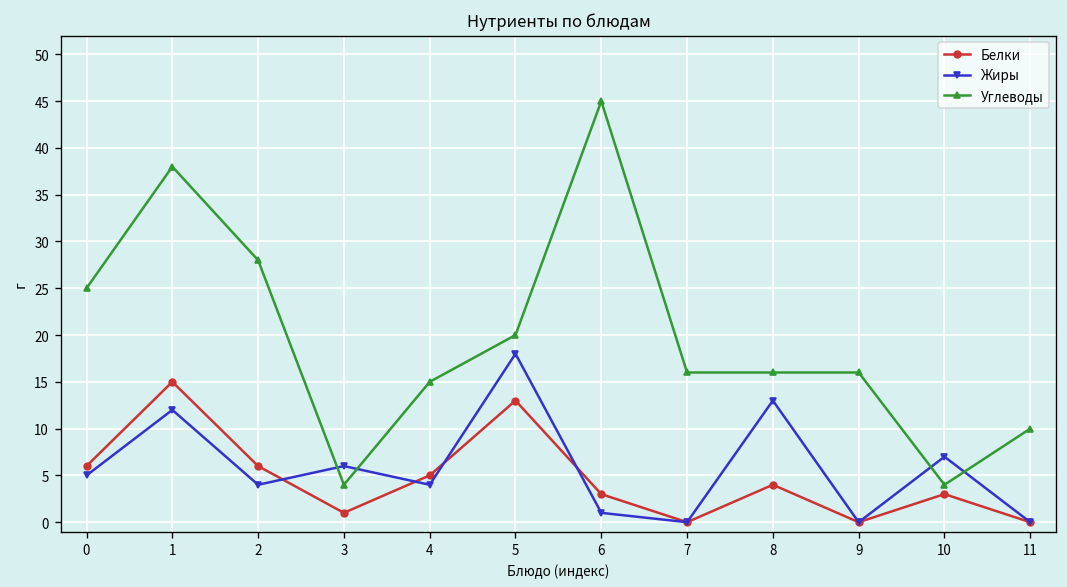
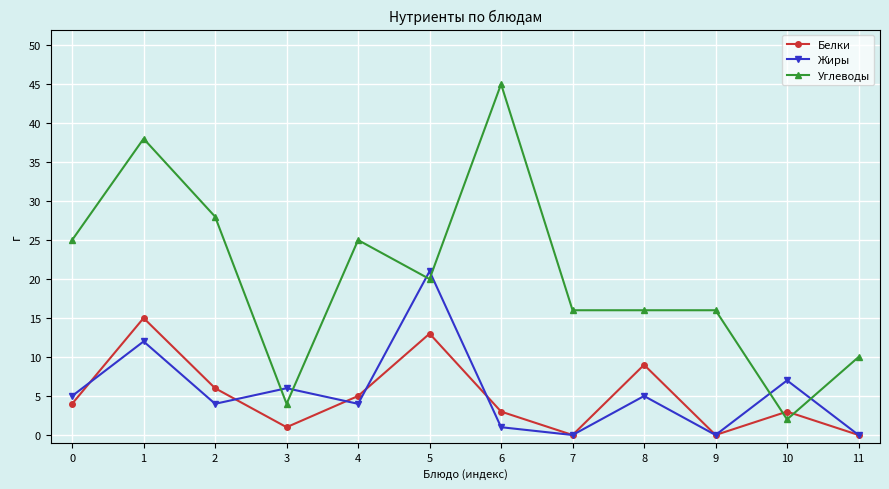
Белки, 0: 6 -> 4
Углеводы, 4: 15 -> 25
Жиры, 5: 18 -> 21
Белки, 8: 4 -> 9
Жиры, 8: 13 -> 5
Углеводы, 10: 4 -> 2
